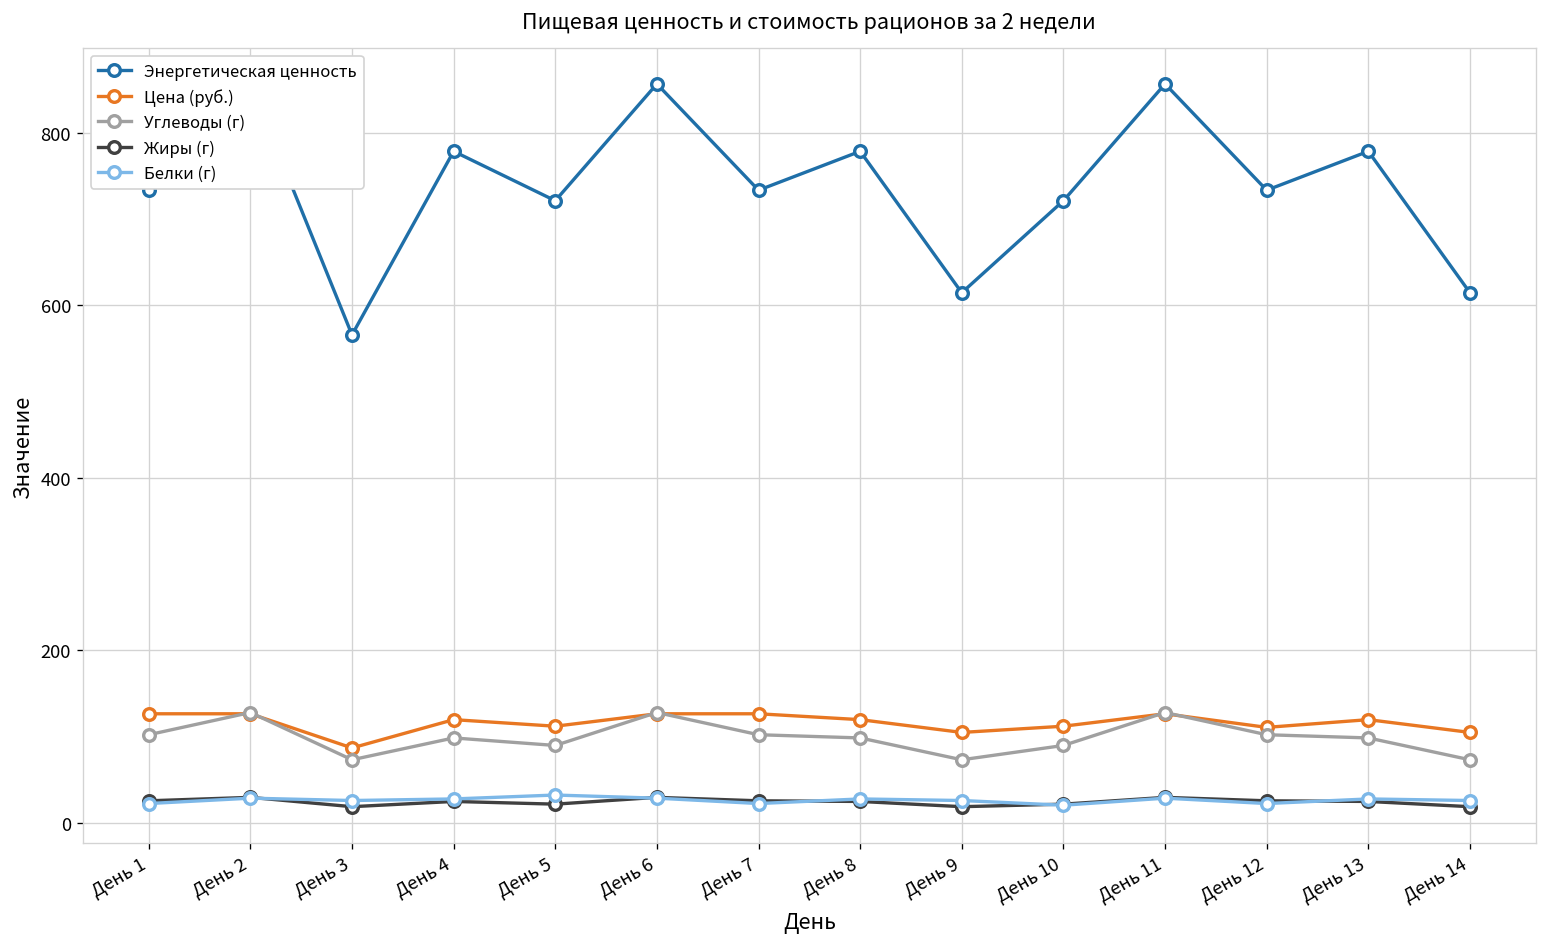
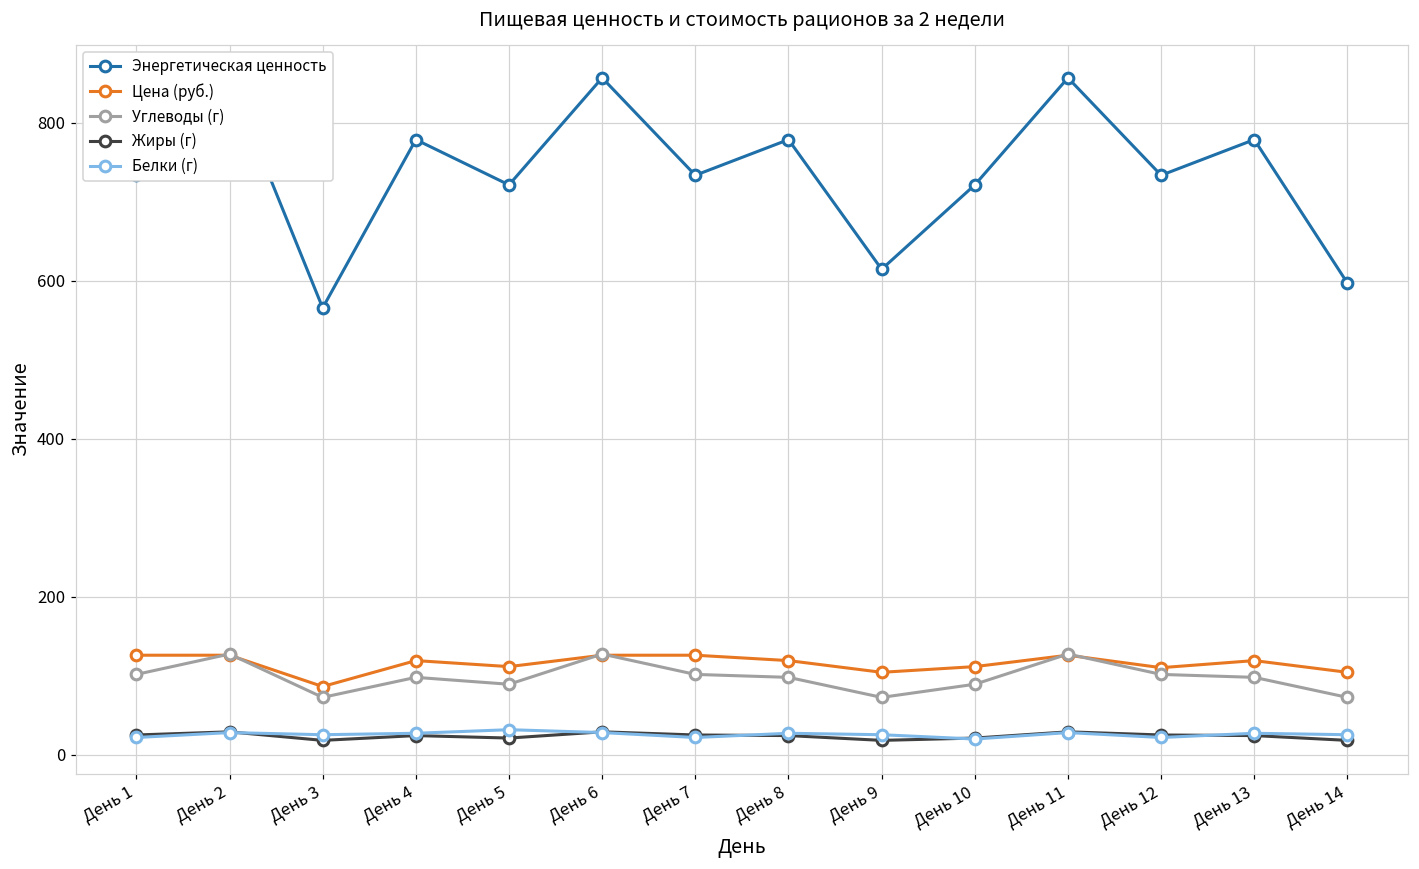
Энергетическая ценность, День 14: 610 -> 600
